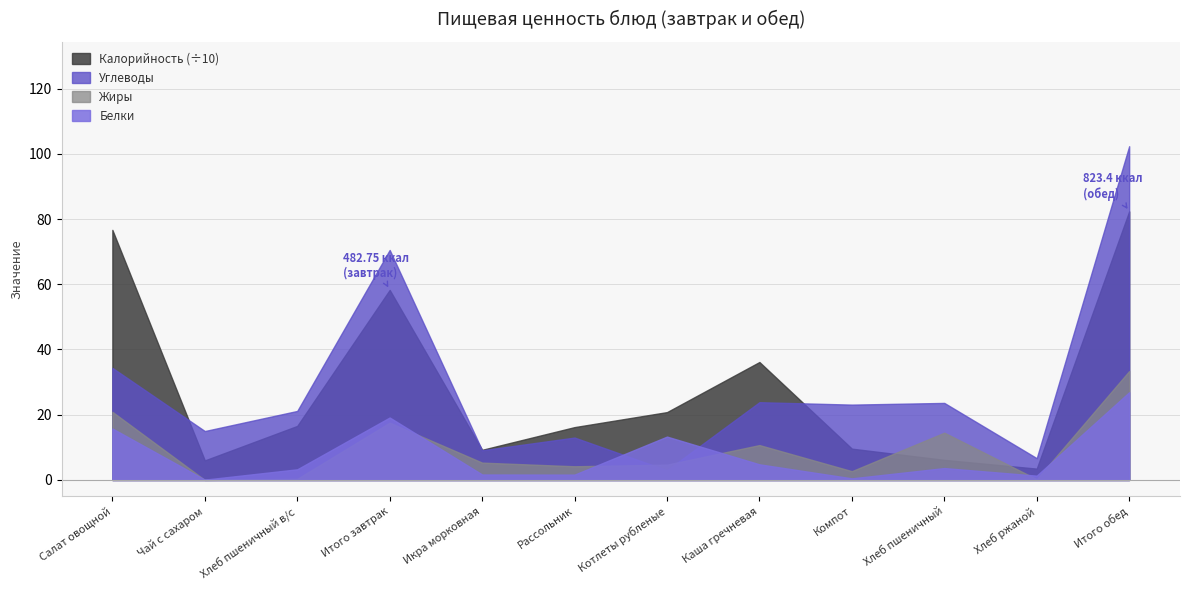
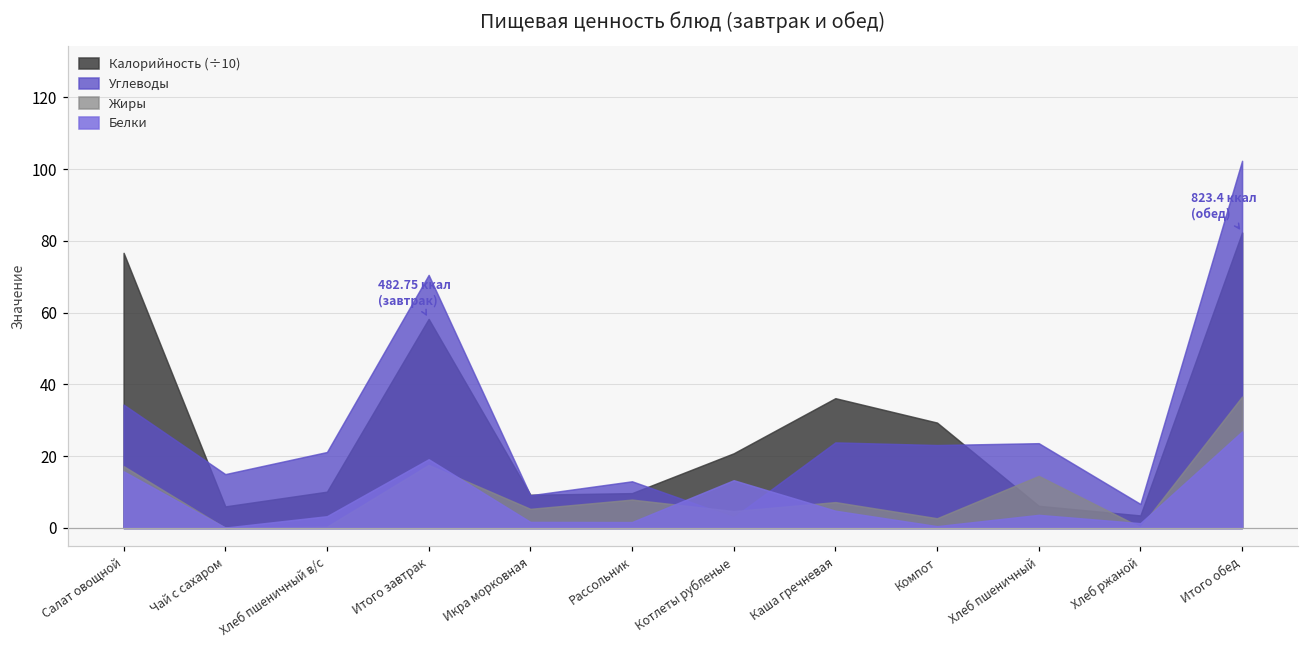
Жиры, Салат овощной: 21 -> 17
Калорийность (÷10), Хлеб пшеничный в/с: 17 -> 10
Калорийность (÷10), Рассольник: 16 -> 10
Жиры, Рассольник: 4 -> 8
Жиры, Каша гречневая: 11 -> 7
Калорийность (÷10), Компот: 10 -> 29
Жиры, Итого обед: 33 -> 37
